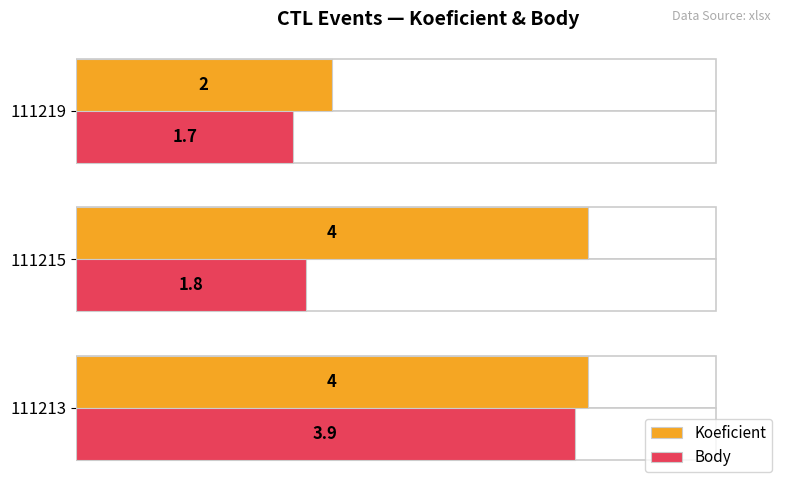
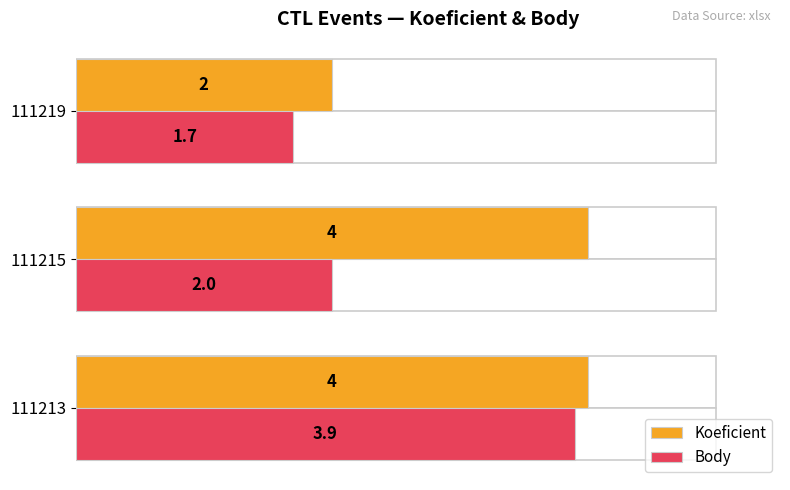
Body, 111215: 1.8 -> 2.0
